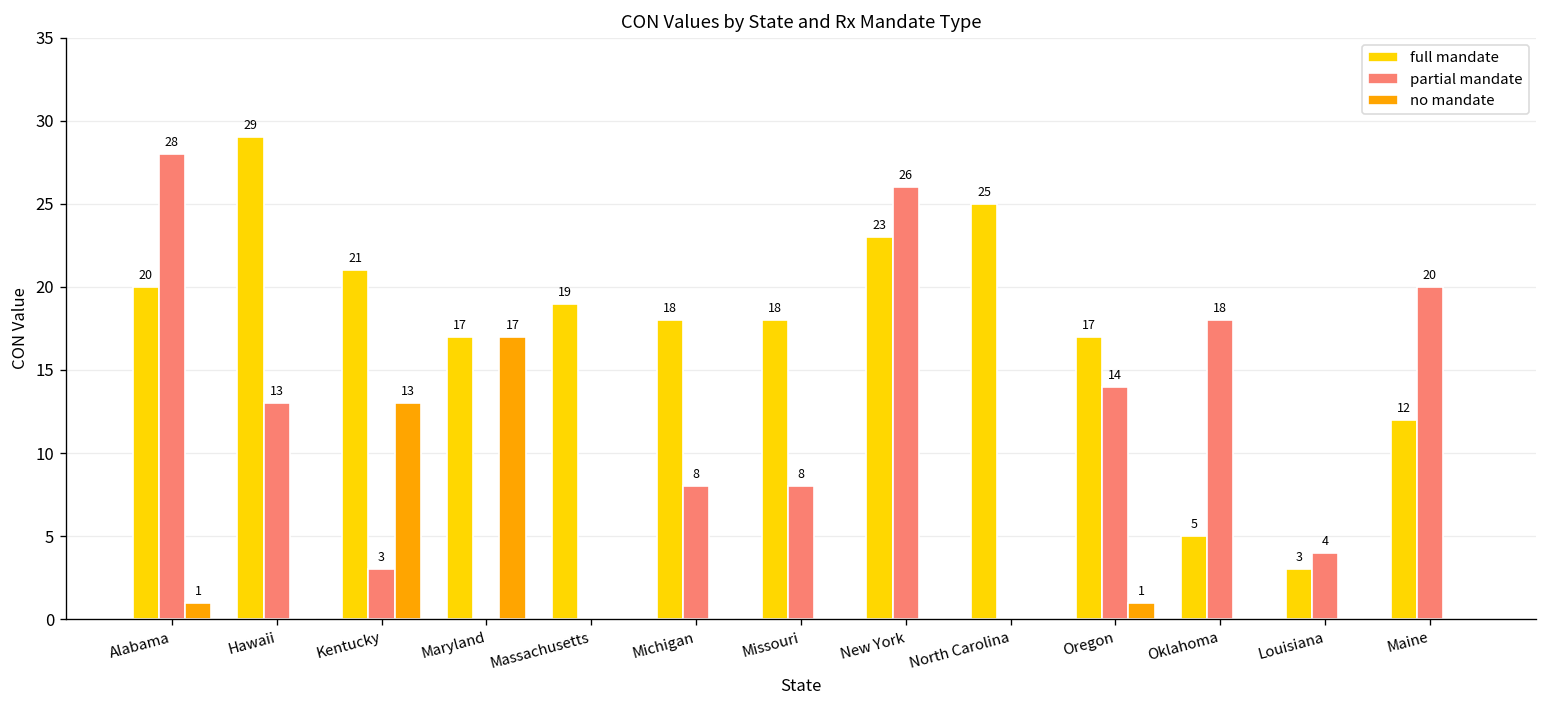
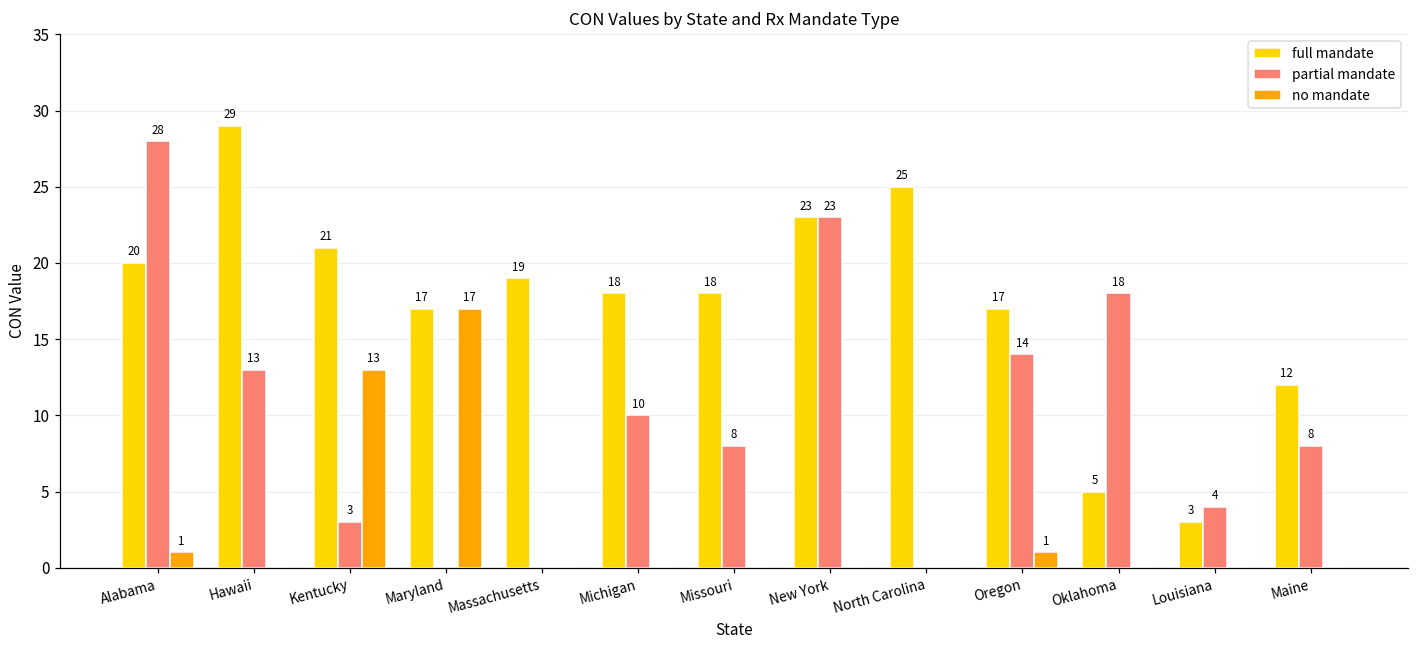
partial mandate, Michigan: 8 -> 10
partial mandate, New York: 26 -> 23
partial mandate, Maine: 20 -> 8
